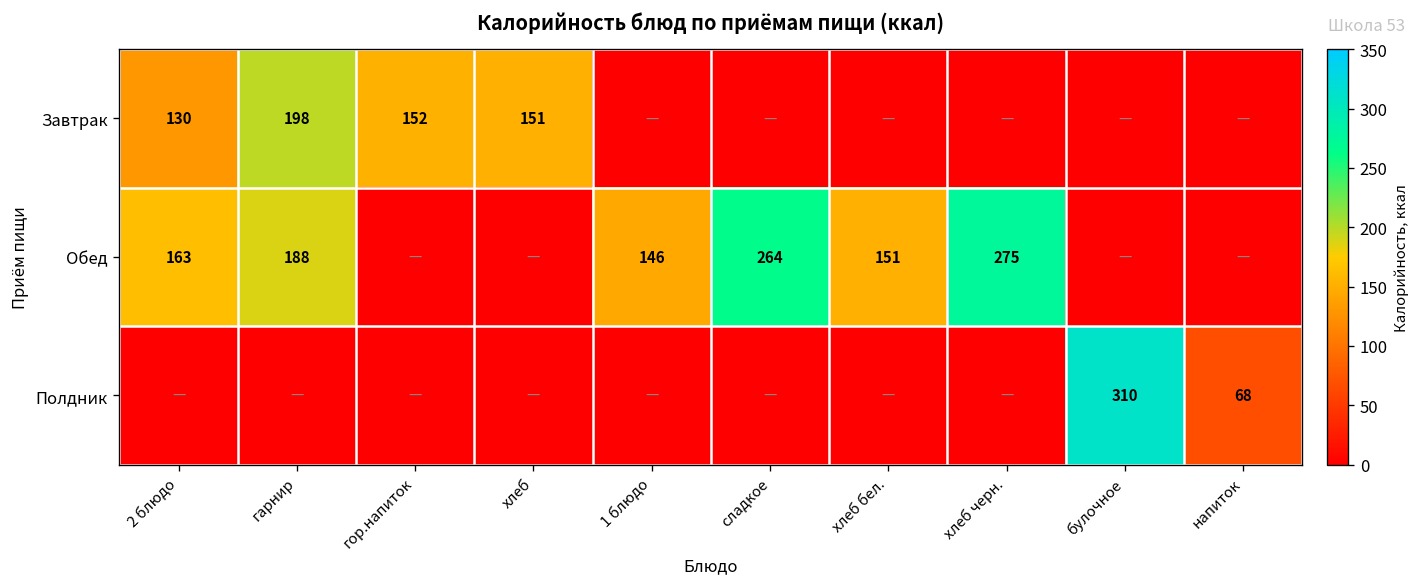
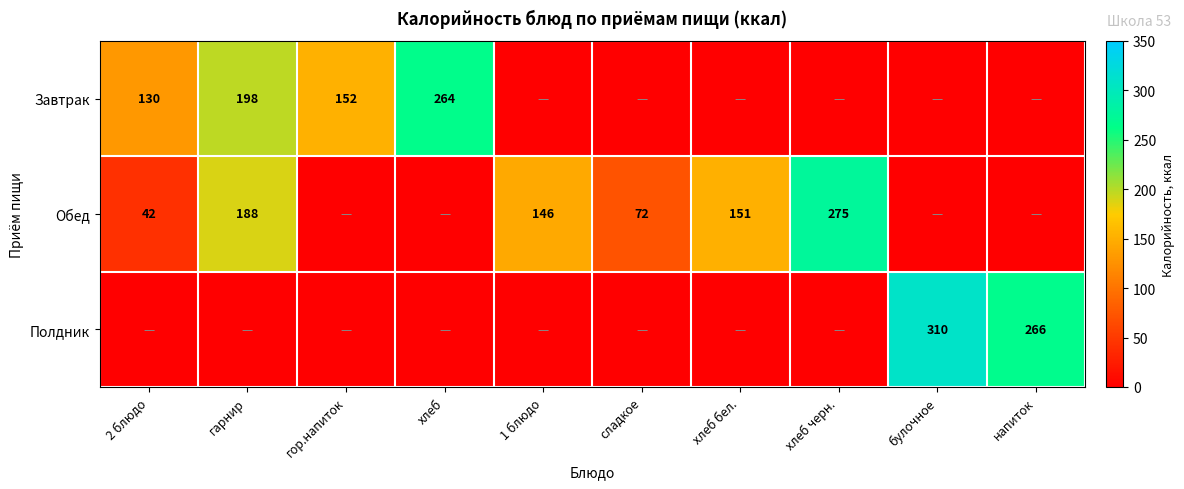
Завтрак, хлеб: 151 -> 264
Обед, 2 блюдо: 163 -> 42
Обед, сладкое: 264 -> 72
Полдник, напиток: 68 -> 266
